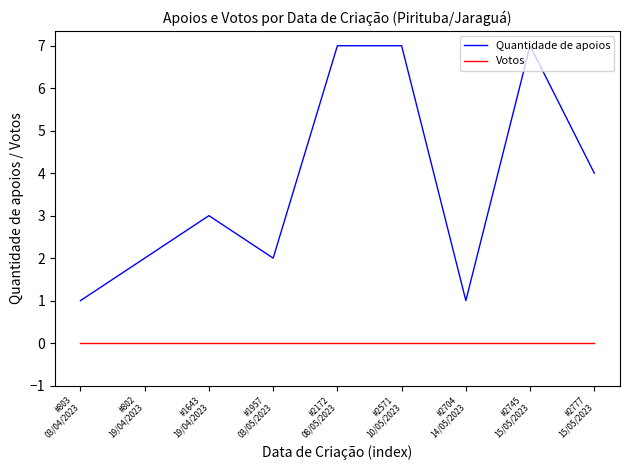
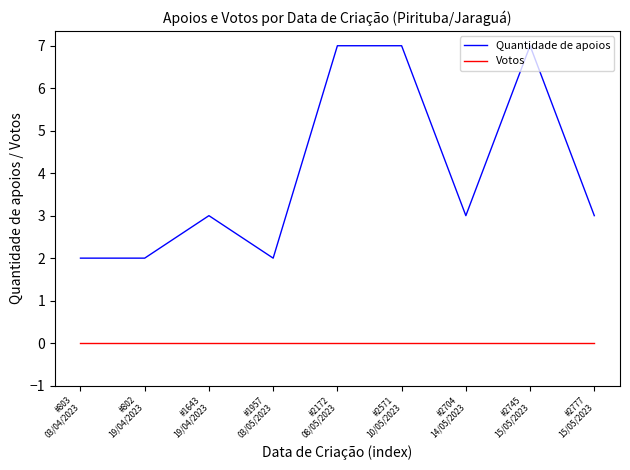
Quantidade de apoios, #803 03/04/2023: 1 -> 2
Quantidade de apoios, #2704 14/05/2023: 1 -> 3
Quantidade de apoios, #2777 15/05/2023: 4 -> 3
